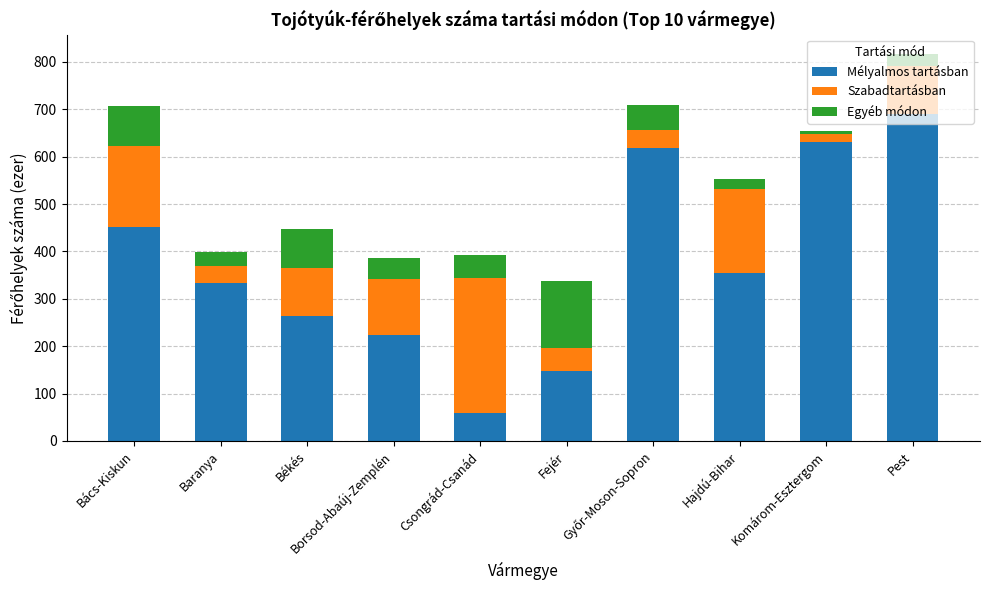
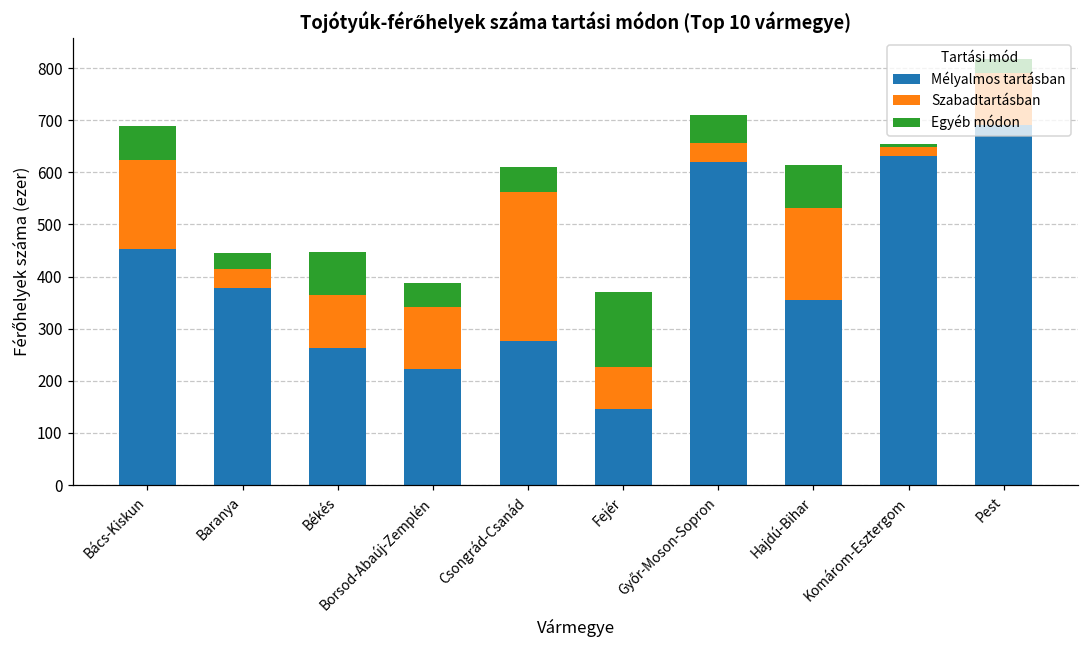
Egyéb módon, Bács-Kiskun: 80 -> 70
Mélyalmos tartásban, Baranya: 330 -> 380
Mélyalmos tartásban, Csongrád-Csanád: 60 -> 280
Szabadtartásban, Fejér: 50 -> 80
Egyéb módon, Hajdú-Bihar: 20 -> 80
